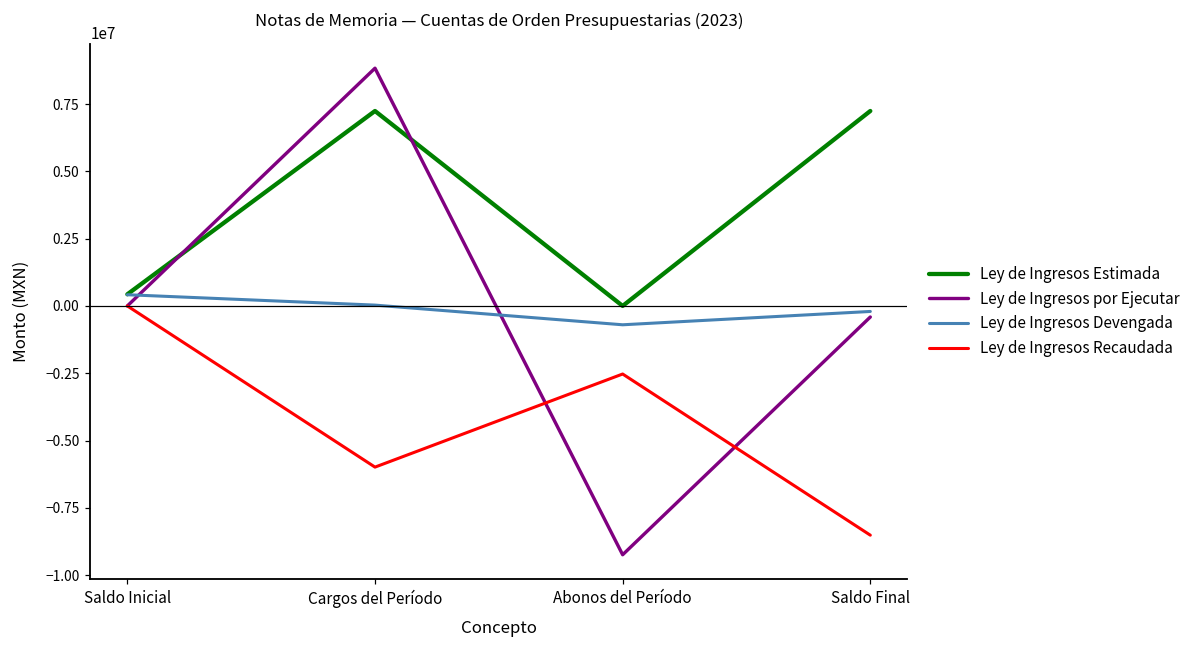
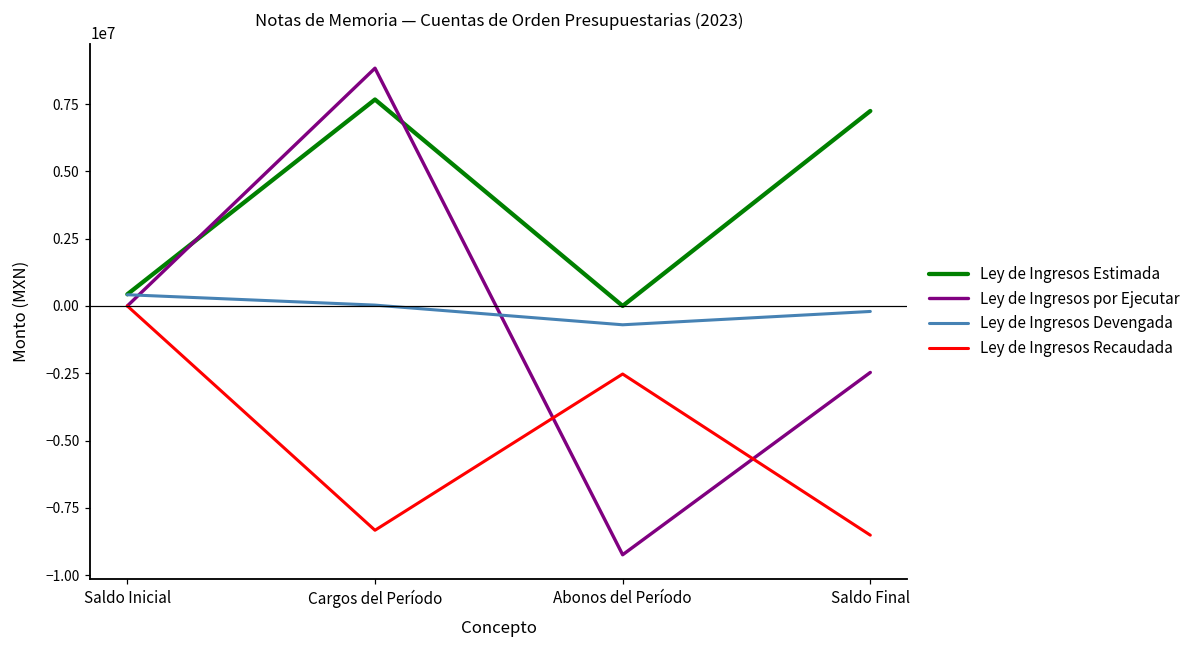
Ley de Ingresos Estimada, Cargos del Período: 7200000 -> 7700000
Ley de Ingresos Recaudada, Cargos del Período: -6000000 -> -8300000
Ley de Ingresos por Ejecutar, Saldo Final: -400000 -> -2500000
